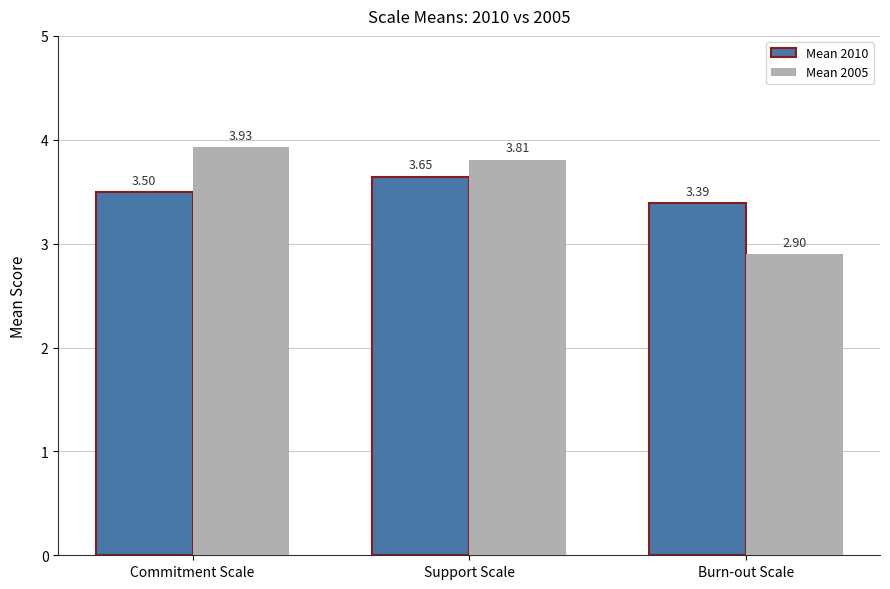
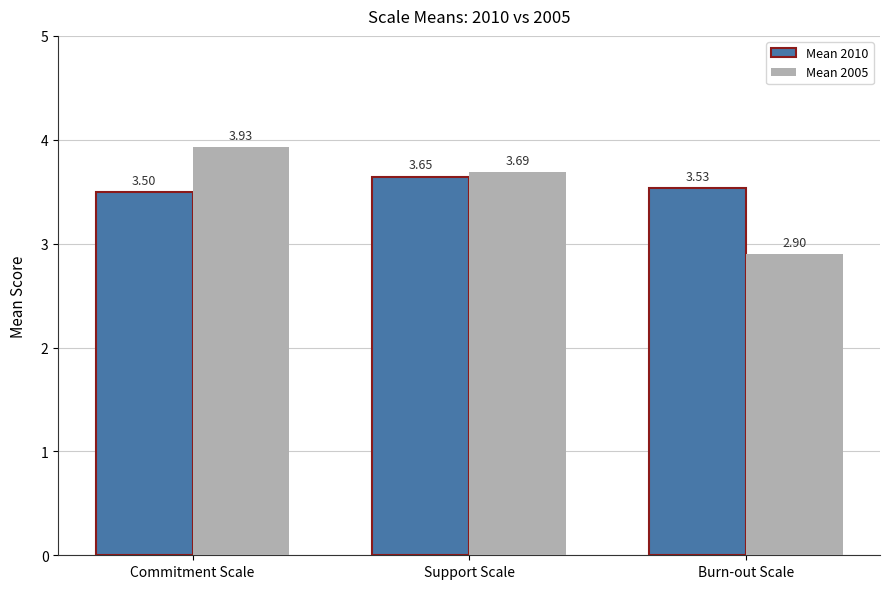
Mean 2005, Support Scale: 3.81 -> 3.69
Mean 2010, Burn-out Scale: 3.39 -> 3.53
